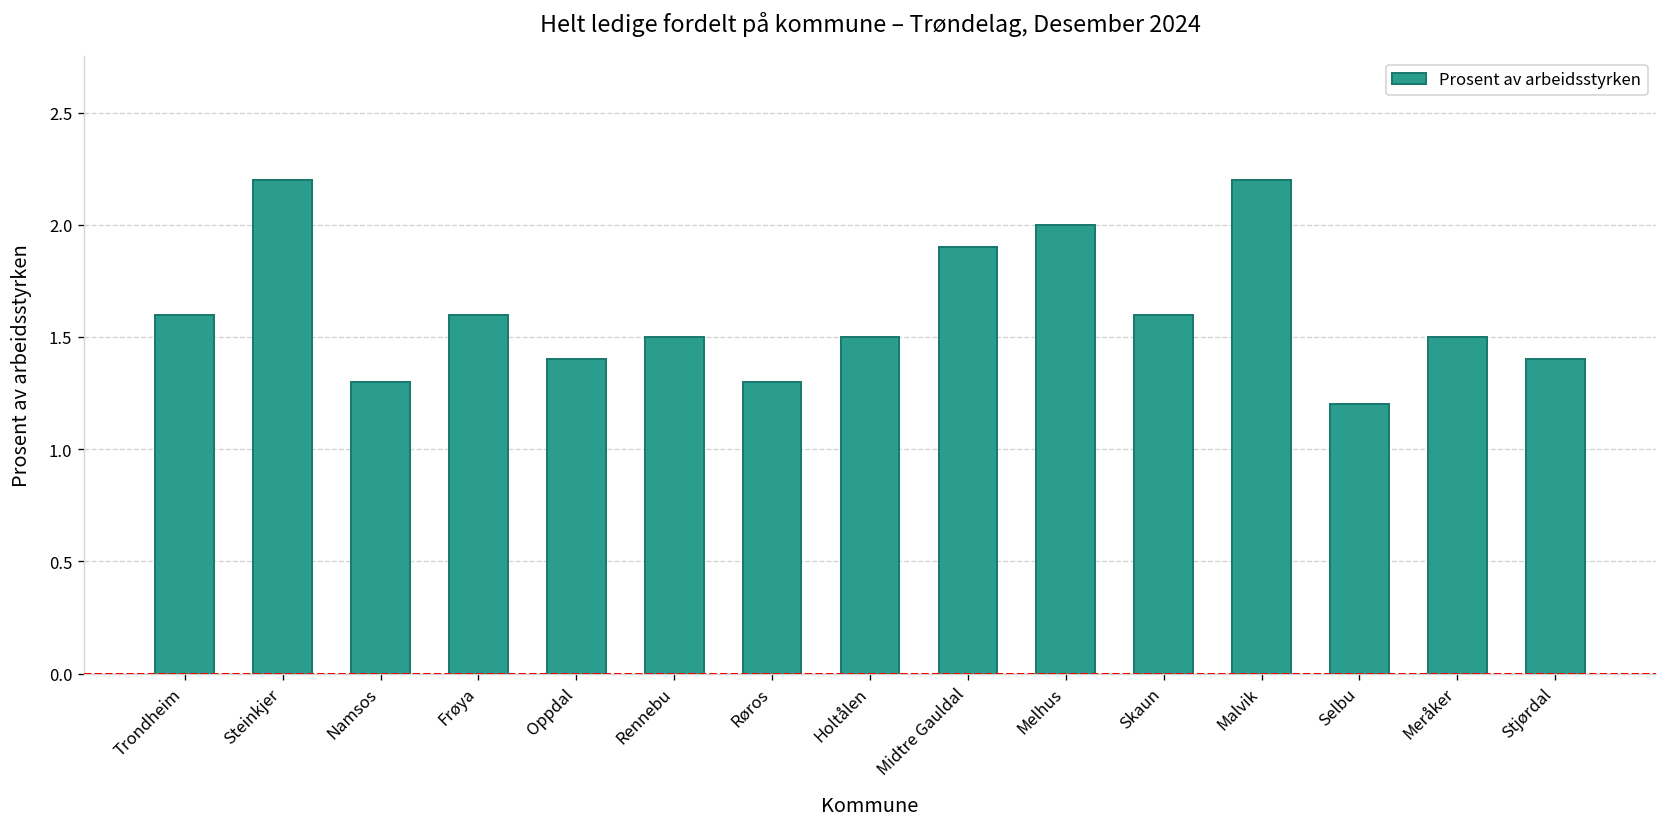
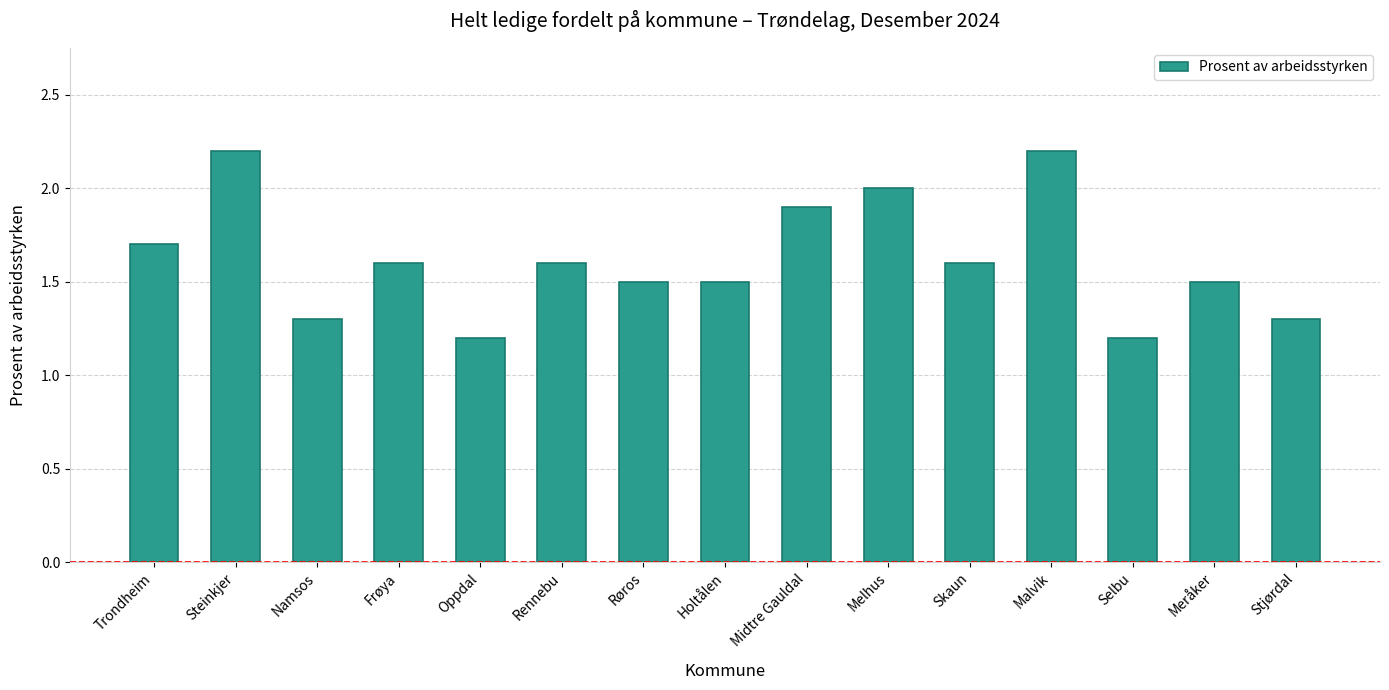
Trondheim: 1.6 -> 1.7
Oppdal: 1.4 -> 1.2
Rennebu: 1.5 -> 1.6
Røros: 1.3 -> 1.5
Stjørdal: 1.4 -> 1.3
